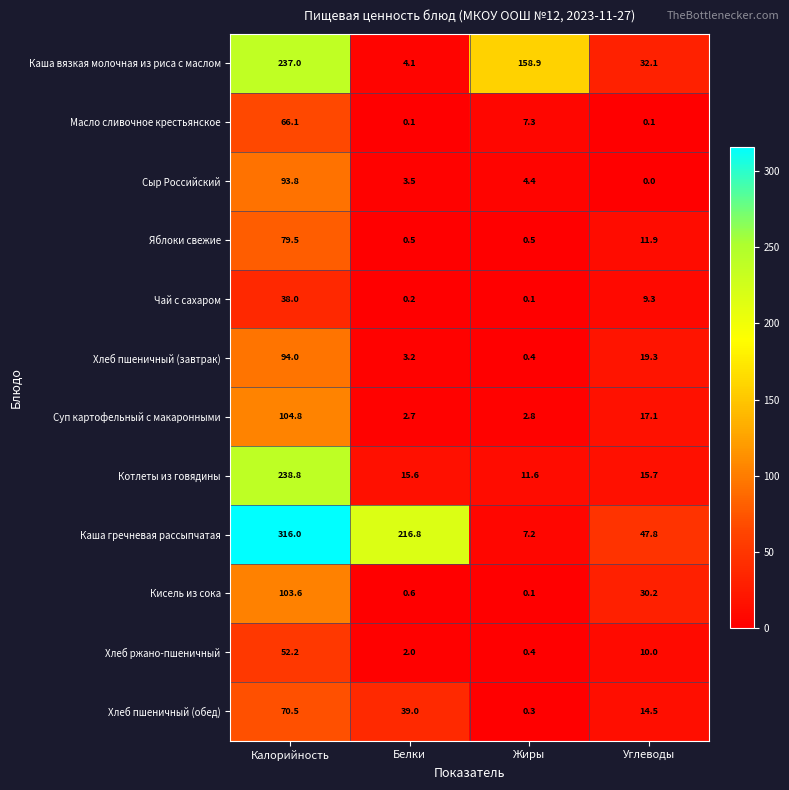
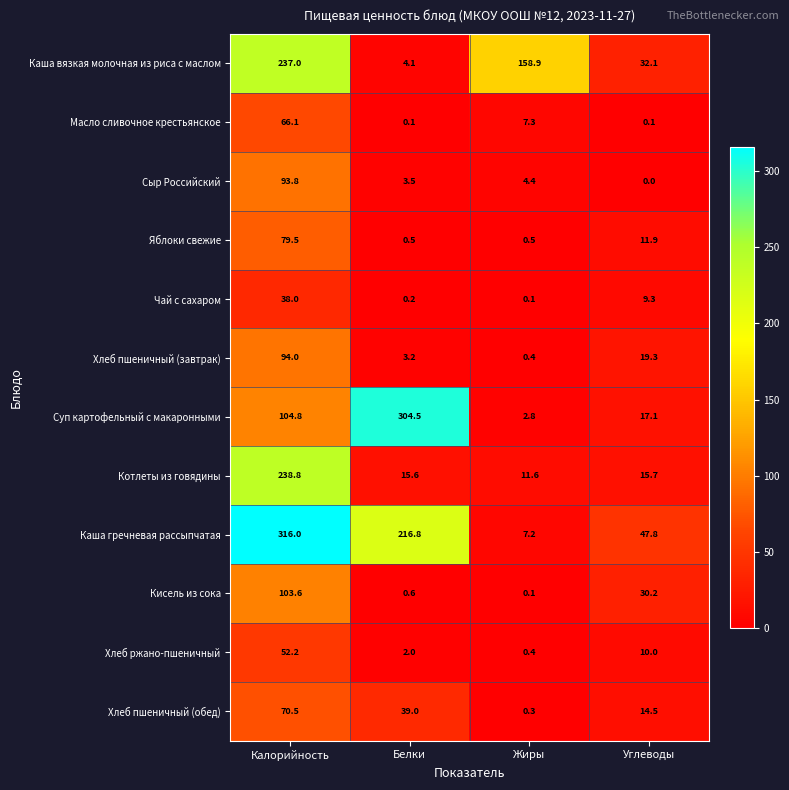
Суп картофельный с макаронными, Белки: 2.7 -> 304.5
